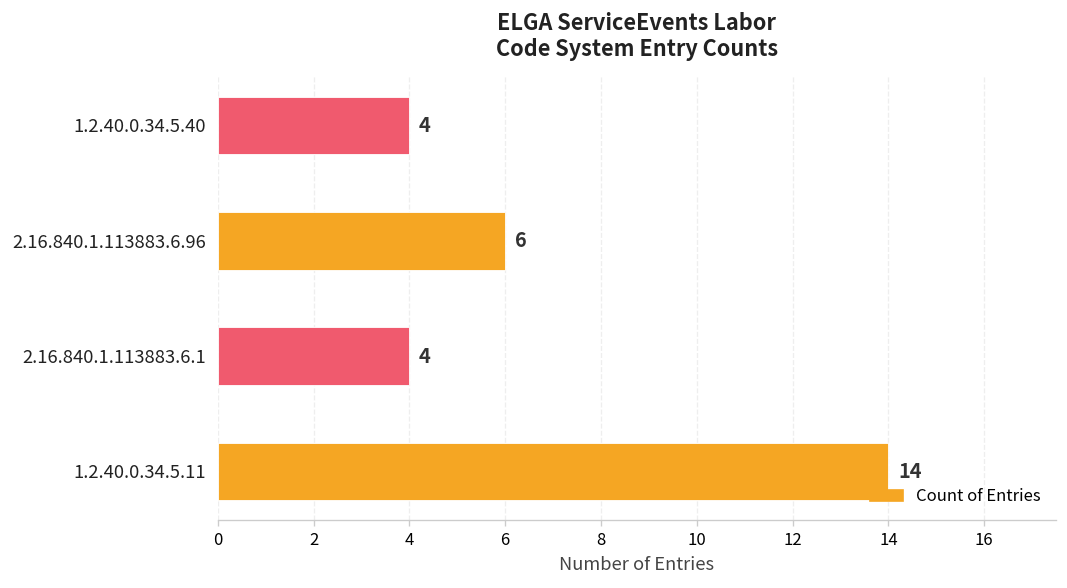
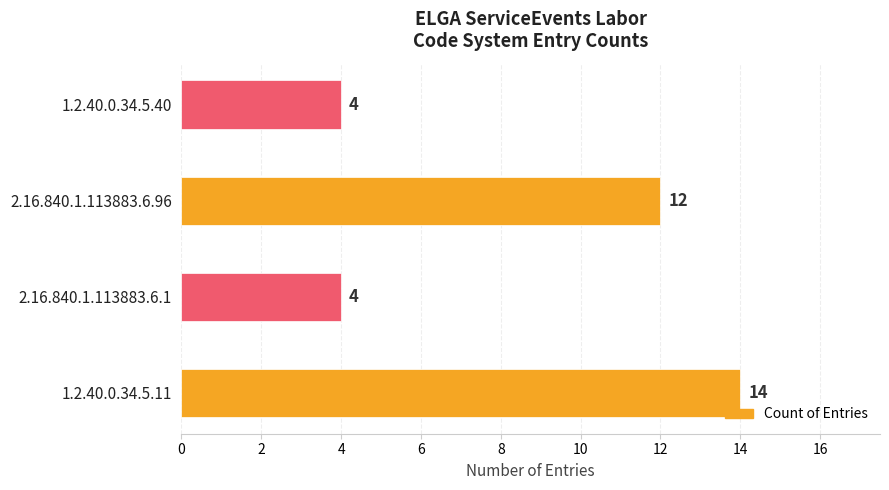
2.16.840.1.113883.6.96: 6 -> 12
